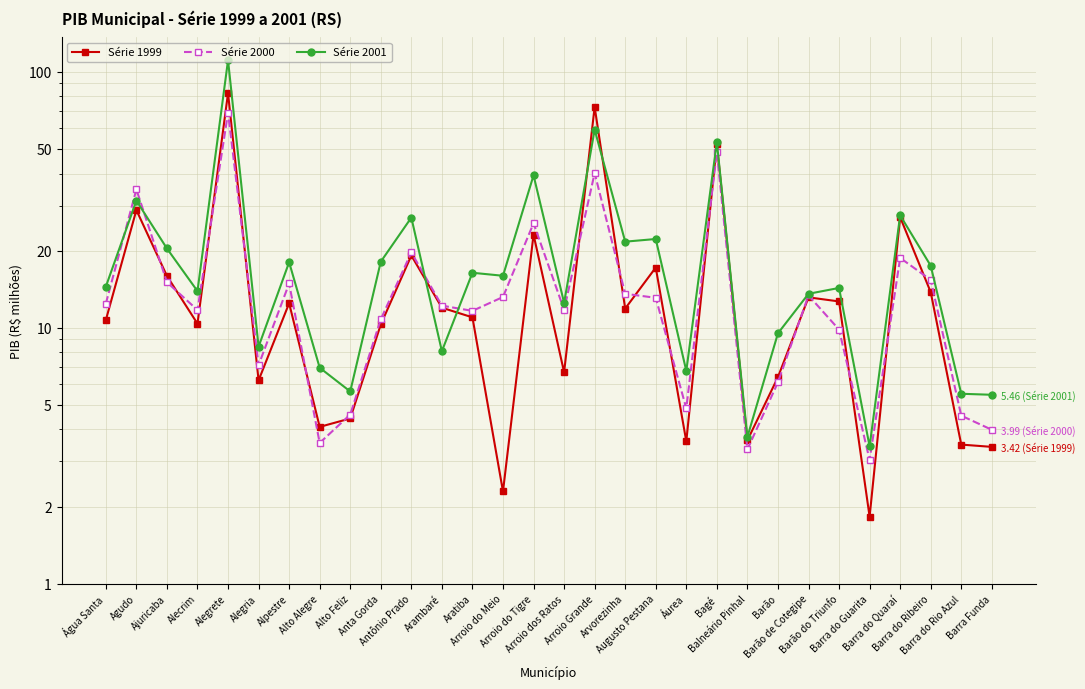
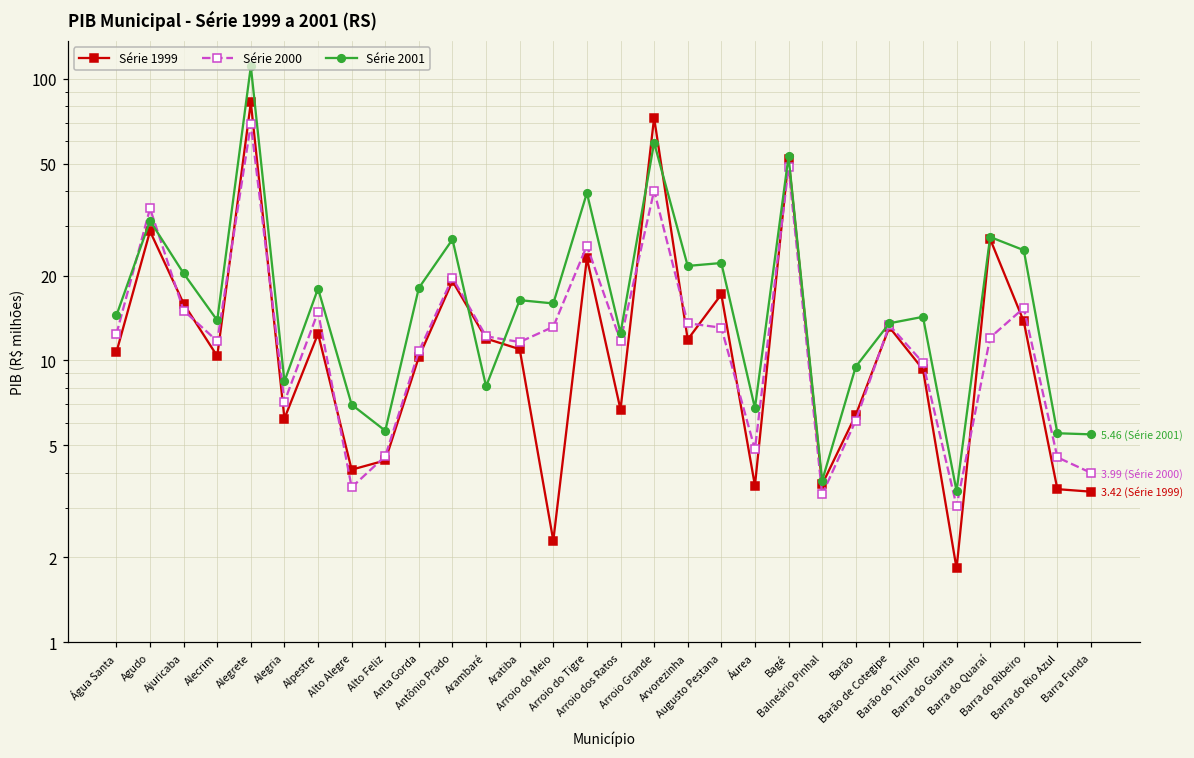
Série 1999, Barão do Triunfo: 13 -> 9.3
Série 2000, Barra do Quaraí: 19 -> 12
Série 2001, Barra do Ribeiro: 17 -> 25
